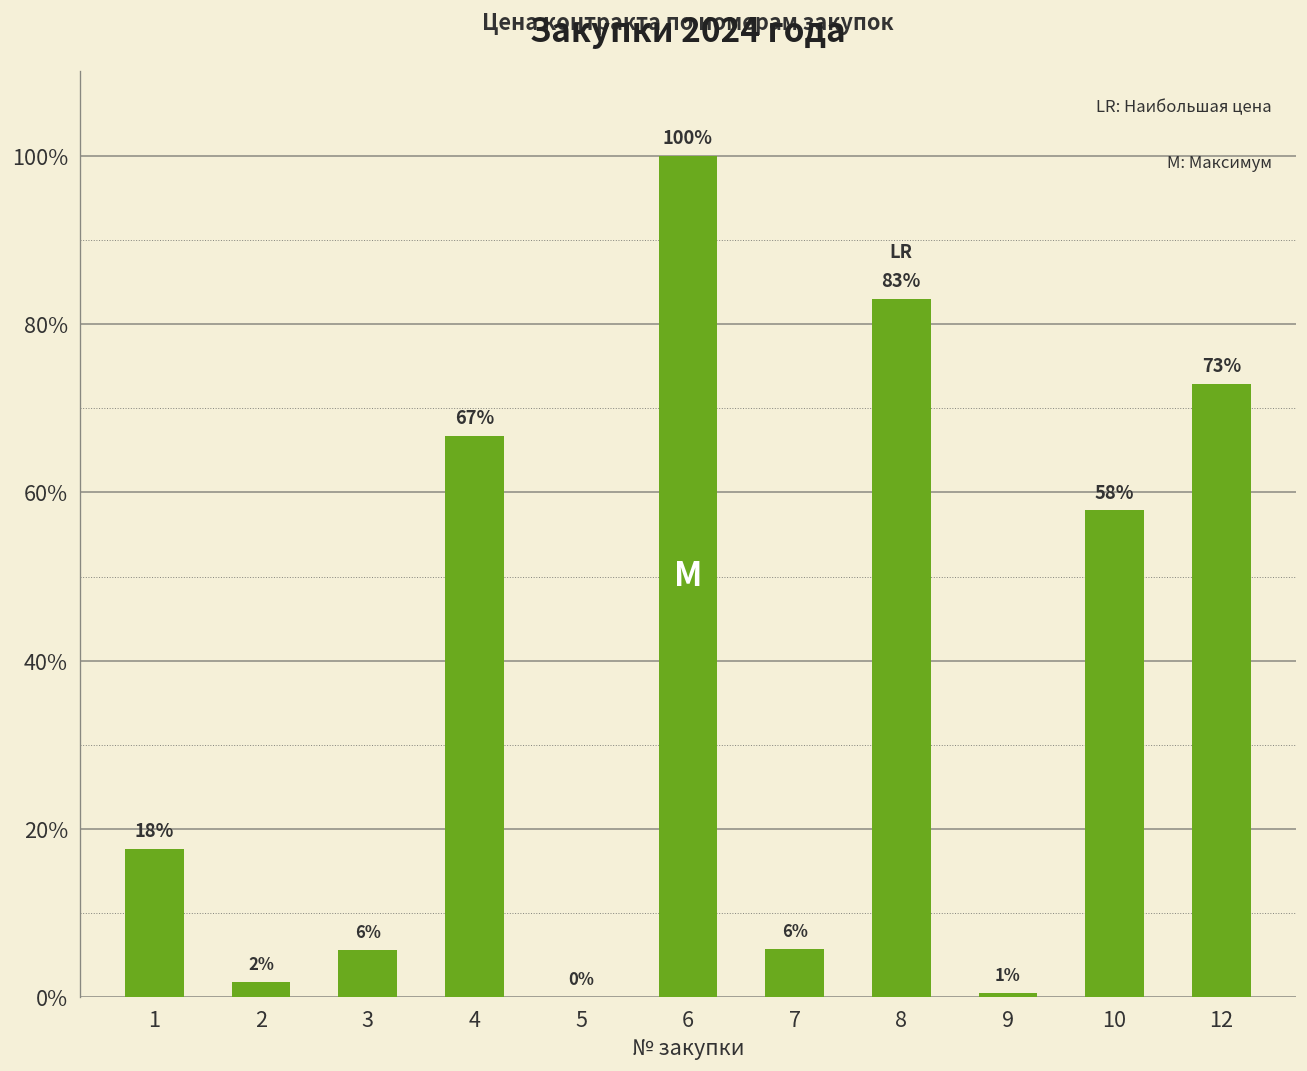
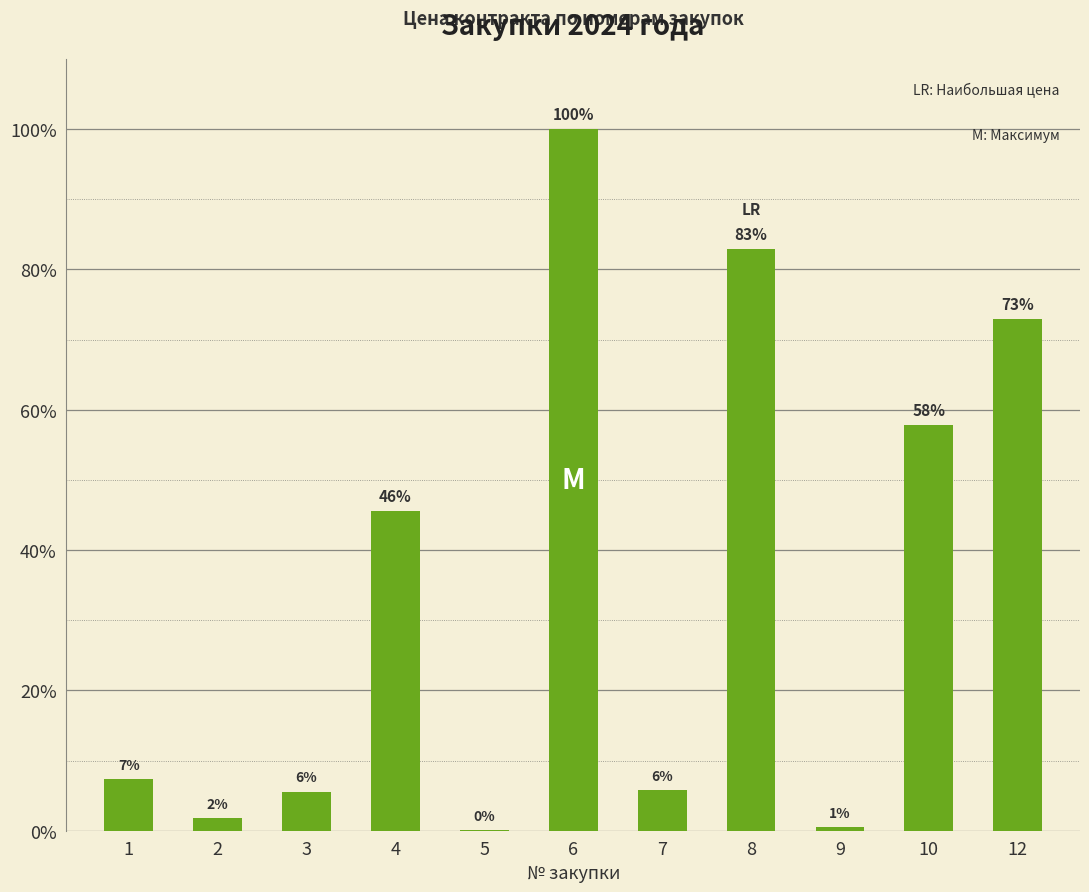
1: 18% -> 7%
4: 67% -> 46%
